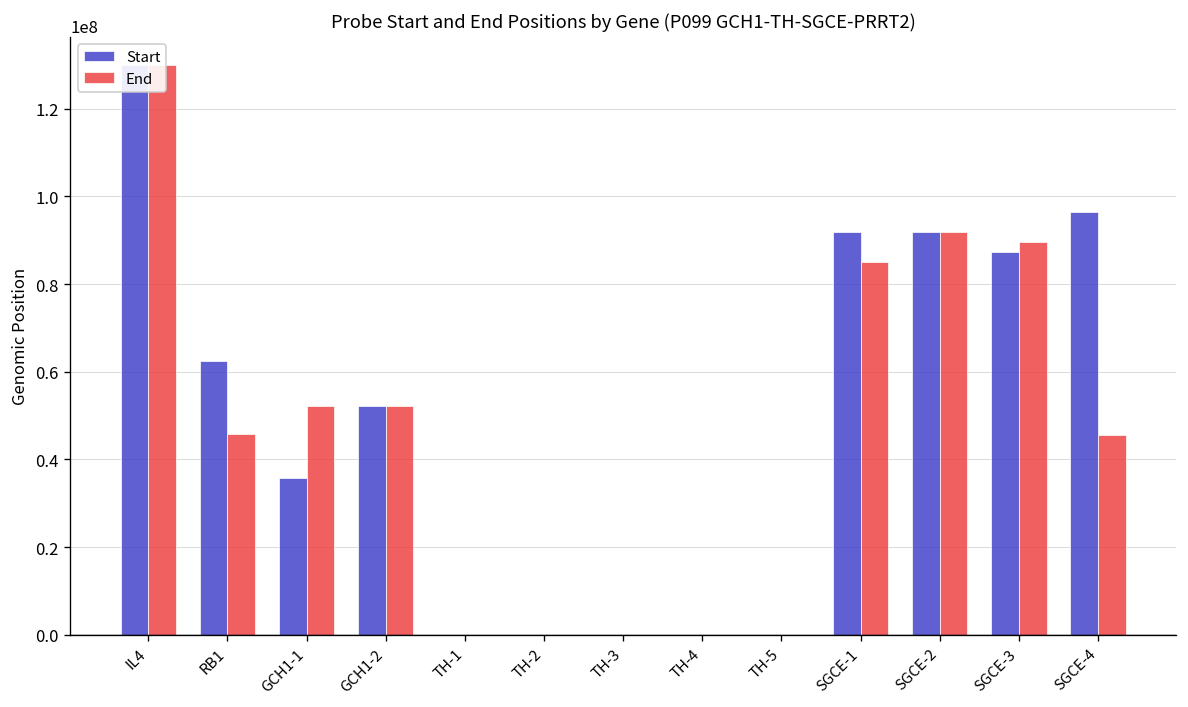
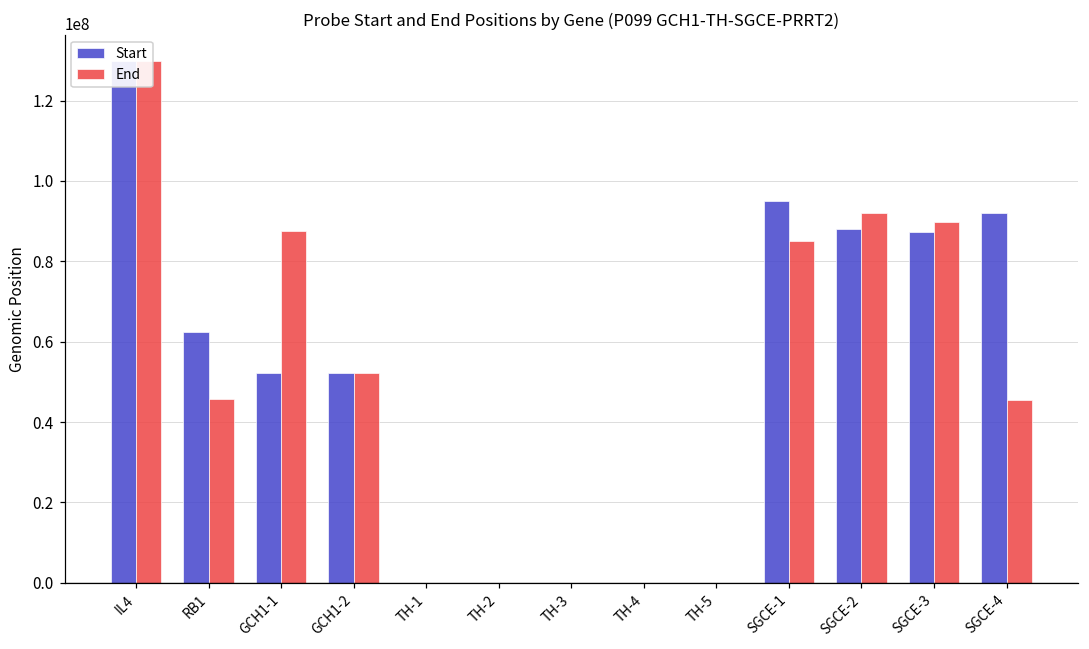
Start, GCH1-1: 36000000 -> 52000000
End, GCH1-1: 52000000 -> 88000000
Start, SGCE-1: 92000000 -> 95000000
Start, SGCE-2: 92000000 -> 88000000
Start, SGCE-4: 96000000 -> 92000000
